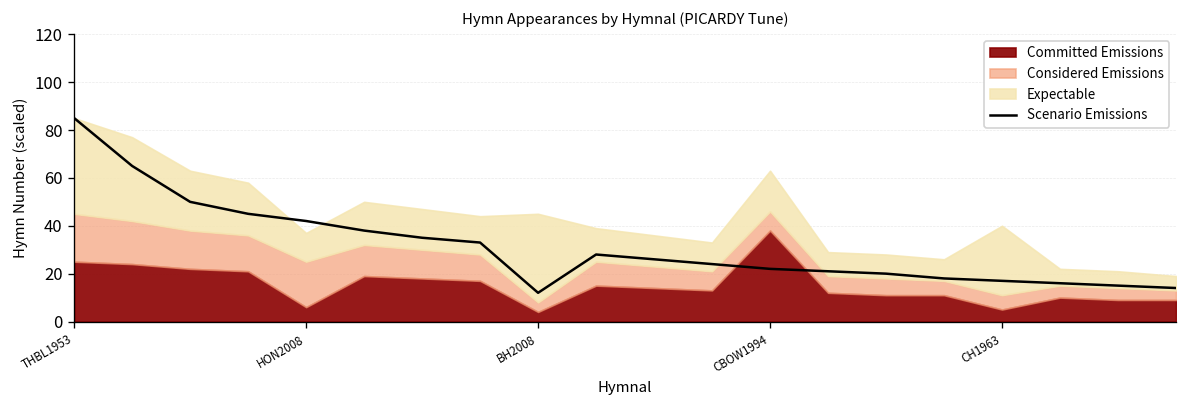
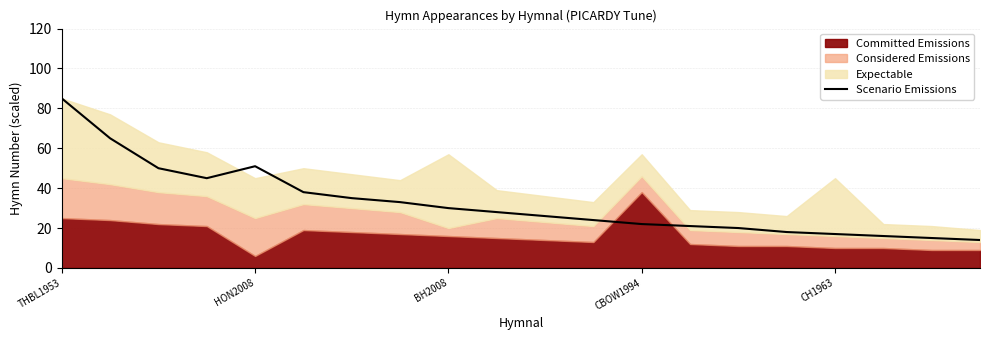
Scenario Emissions, HON2008: 42 -> 51
Expectable, HON2008: 12 -> 20
Scenario Emissions, BH2008: 12 -> 30
Committed Emissions, BH2008: 4 -> 16
Expectable, CBOW1994: 17 -> 11
Committed Emissions, CH1963: 5 -> 10
